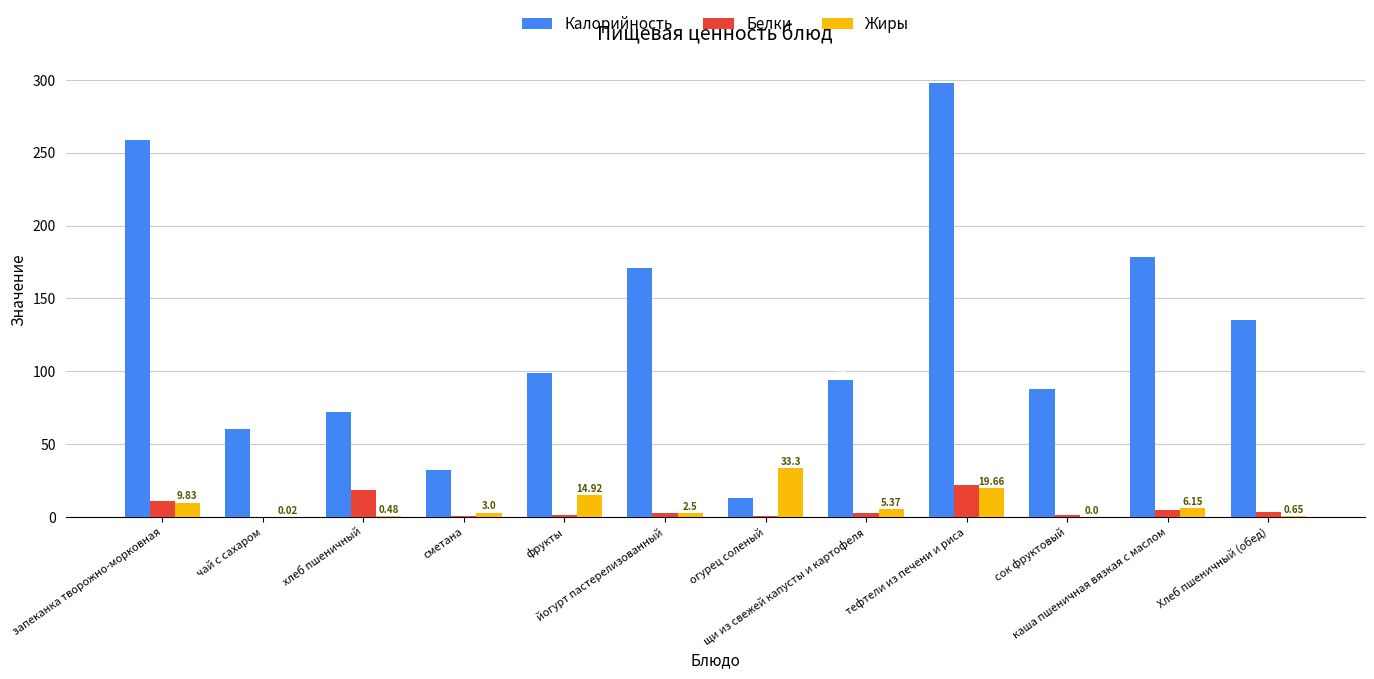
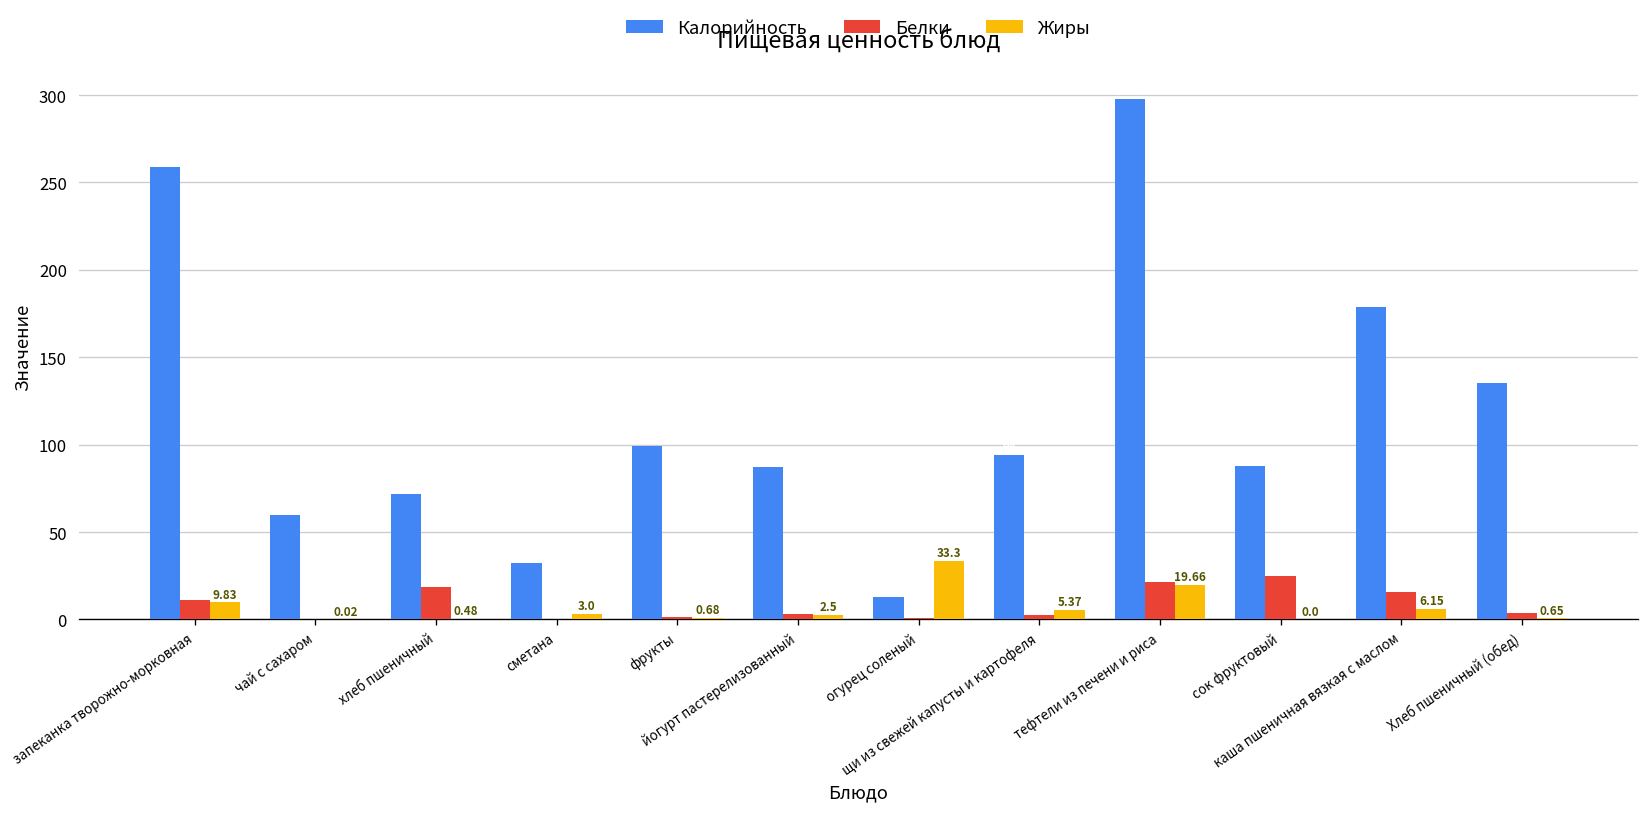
Жиры, фрукты: 14.92 -> 0.68
Калорийность, йогурт пастерелизованный: 171 -> 87
Белки, сок фруктовый: 1 -> 25
Белки, каша пшеничная вязкая с маслом: 5 -> 16
